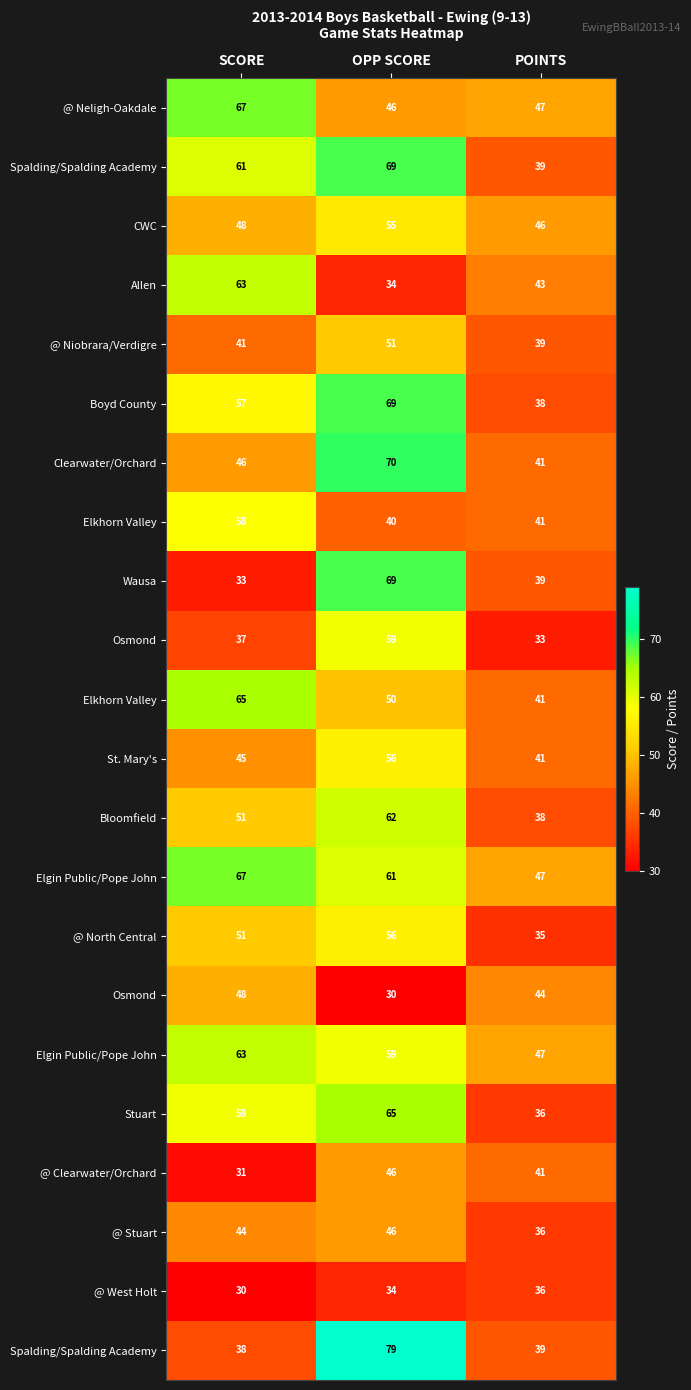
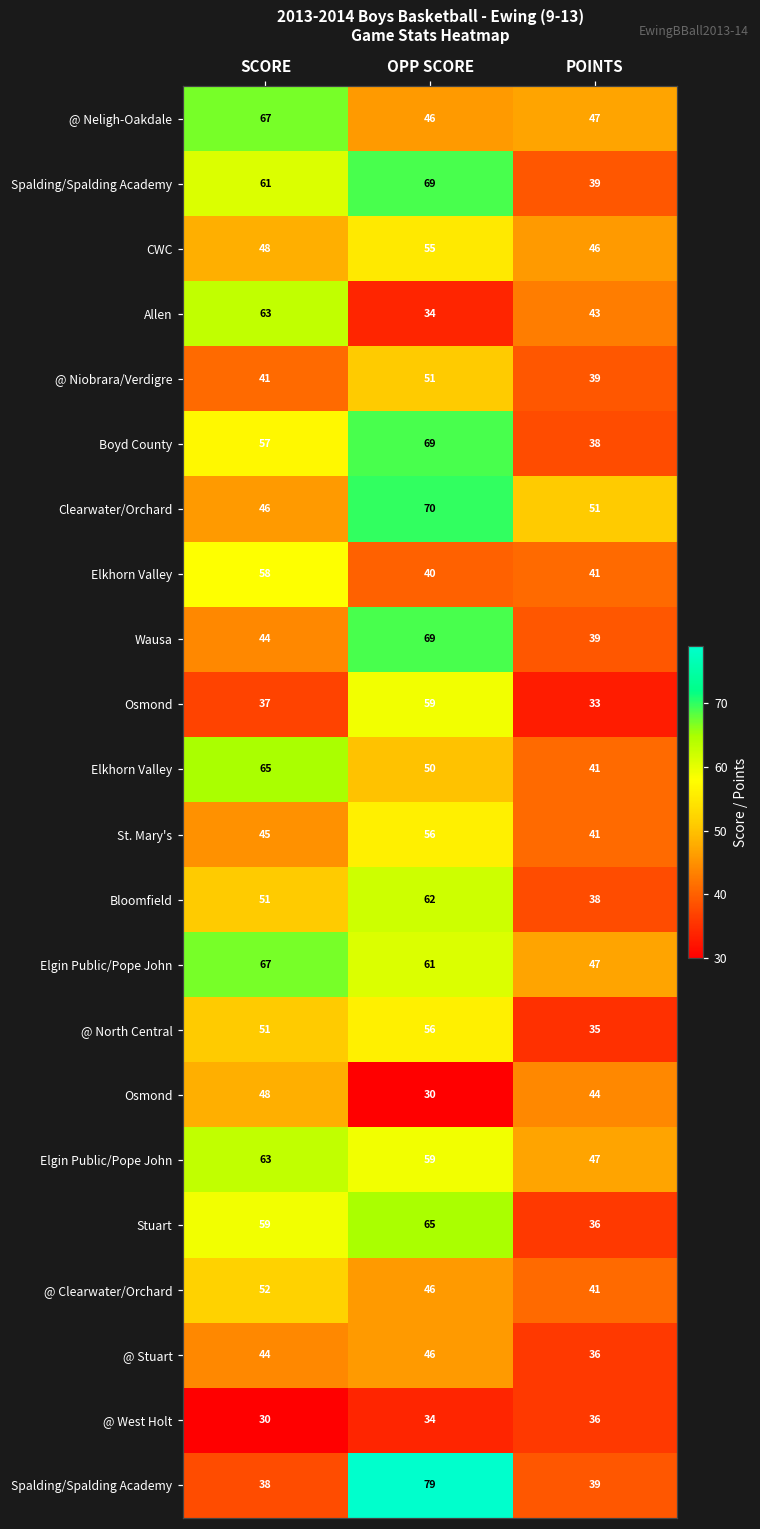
Clearwater/Orchard, POINTS: 41 -> 51
Wausa, SCORE: 33 -> 44
@ Clearwater/Orchard, SCORE: 31 -> 52
